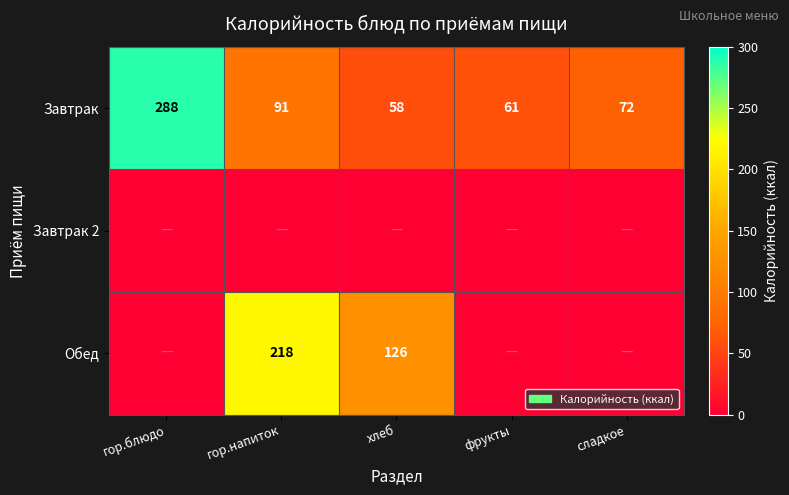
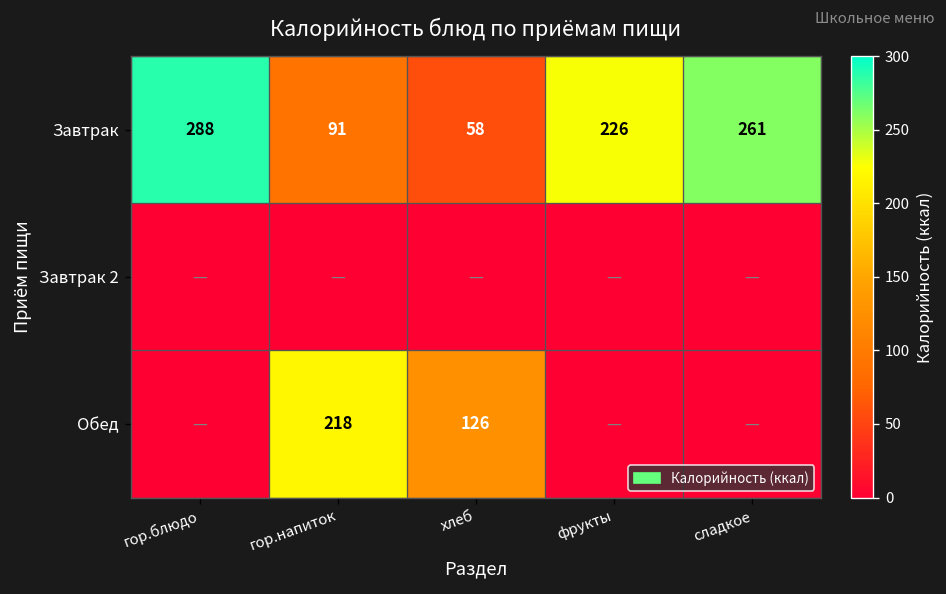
Завтрак, фрукты: 61 -> 226
Завтрак, сладкое: 72 -> 261
